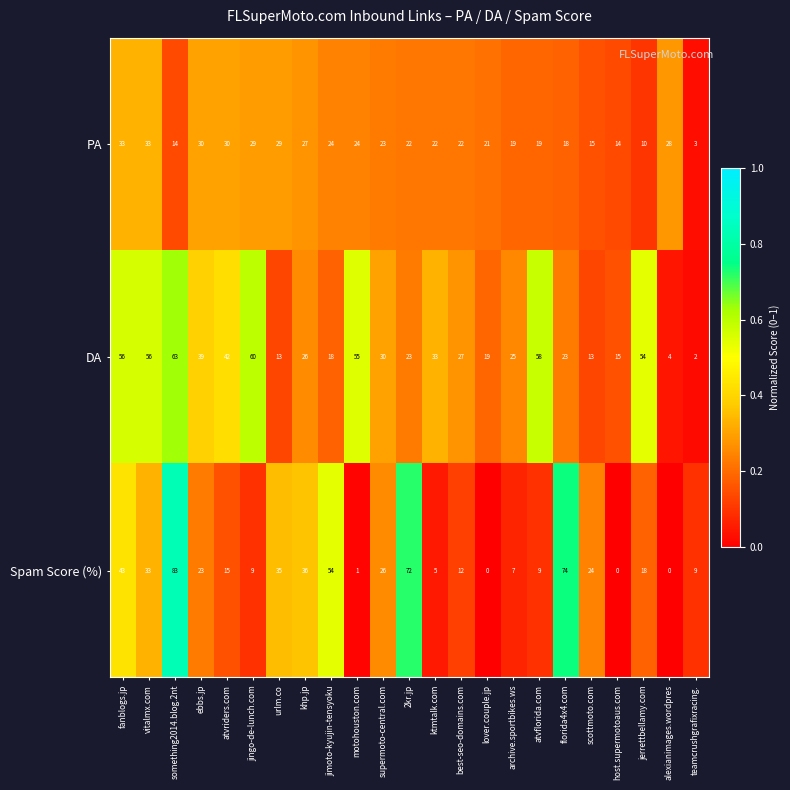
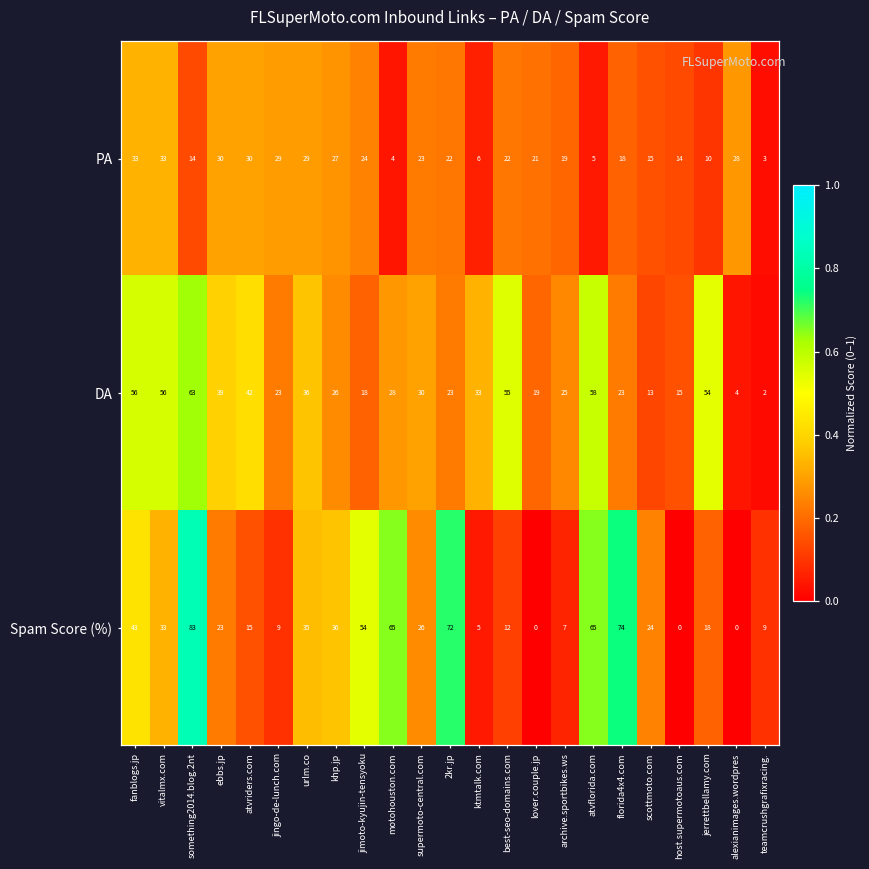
PA, motohouston.com: 24 -> 4
PA, ktmtalk.com: 22 -> 6
PA, atvflorida.com: 19 -> 5
DA, jingo-de-lunch.com: 60 -> 23
DA, urlm.co: 13 -> 36
DA, motohouston.com: 55 -> 28
DA, best-seo-domains.com: 27 -> 55
Spam Score (%), motohouston.com: 1 -> 65
Spam Score (%), atvflorida.com: 9 -> 65
